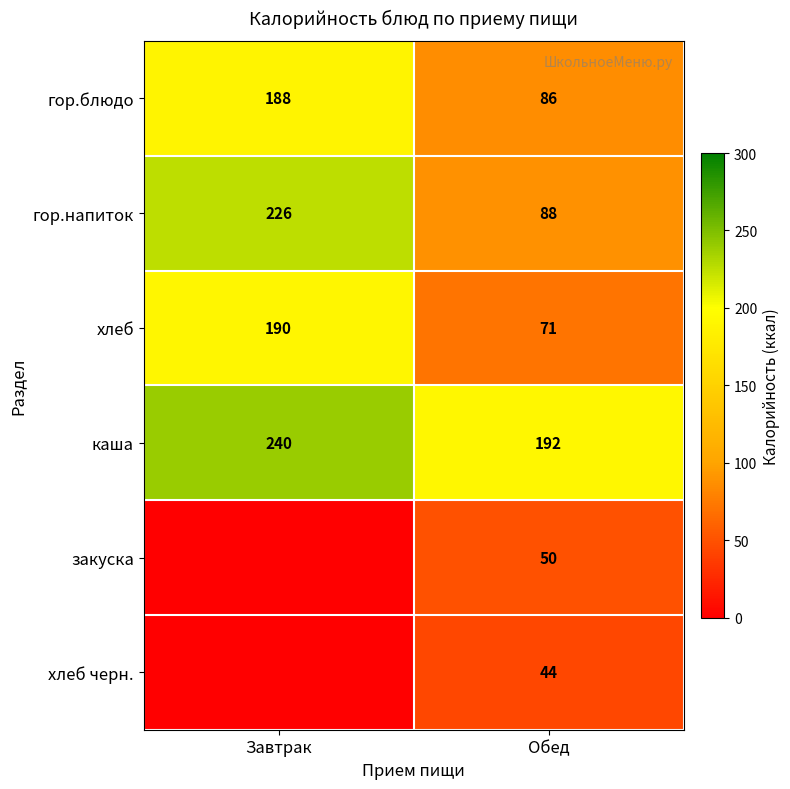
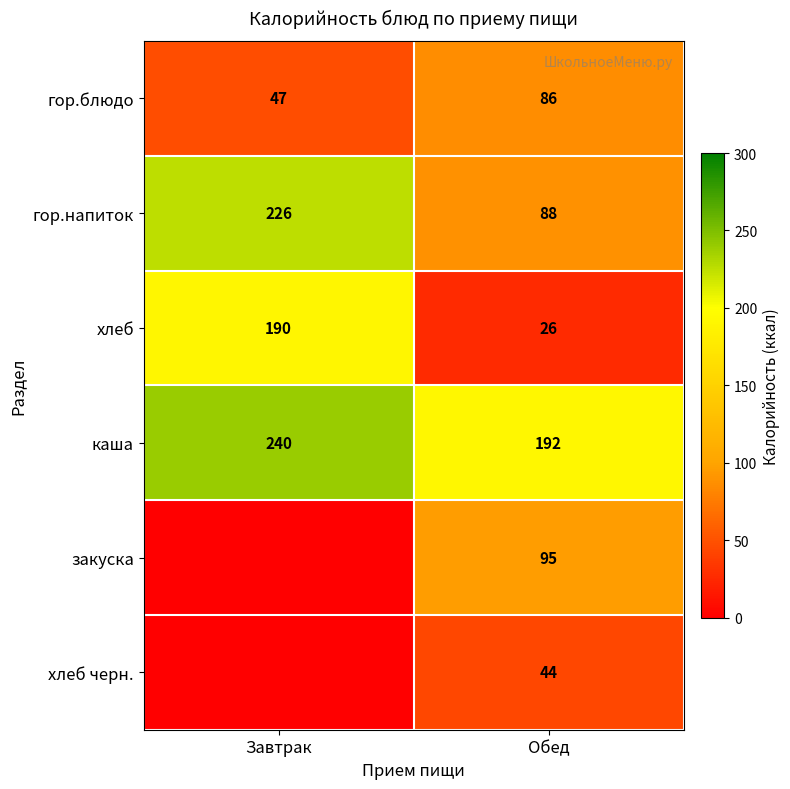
гор.блюдо, Завтрак: 188 -> 47
хлеб, Обед: 71 -> 26
закуска, Обед: 50 -> 95
